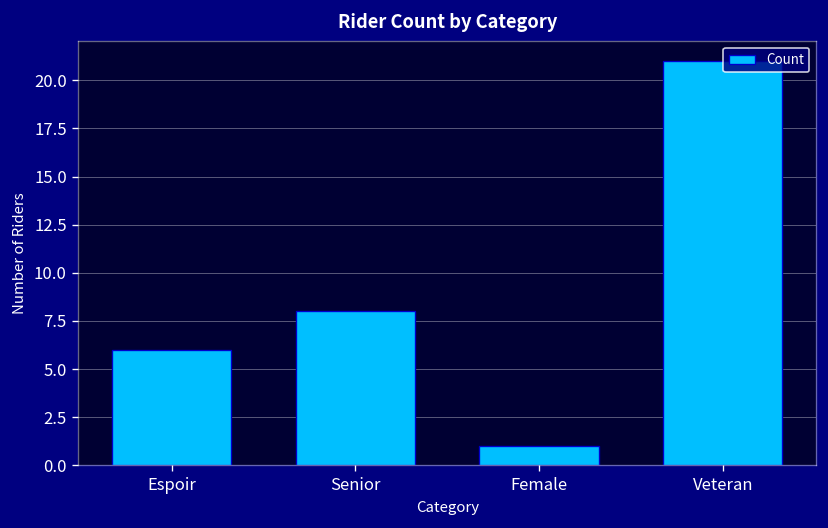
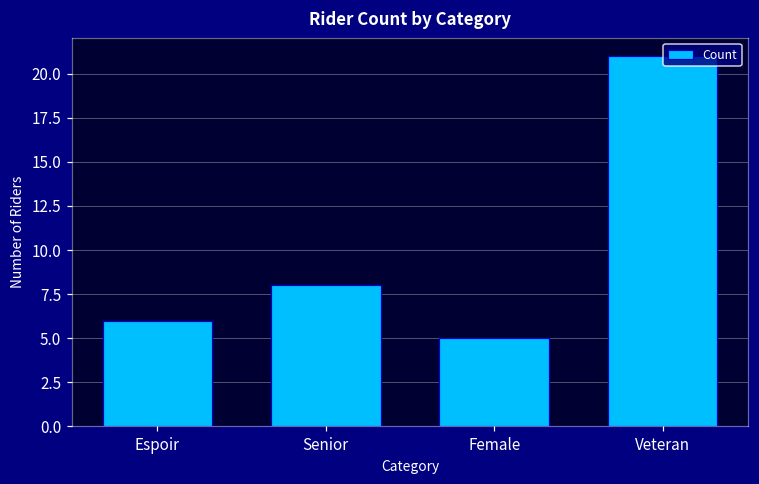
Female: 1 -> 5
